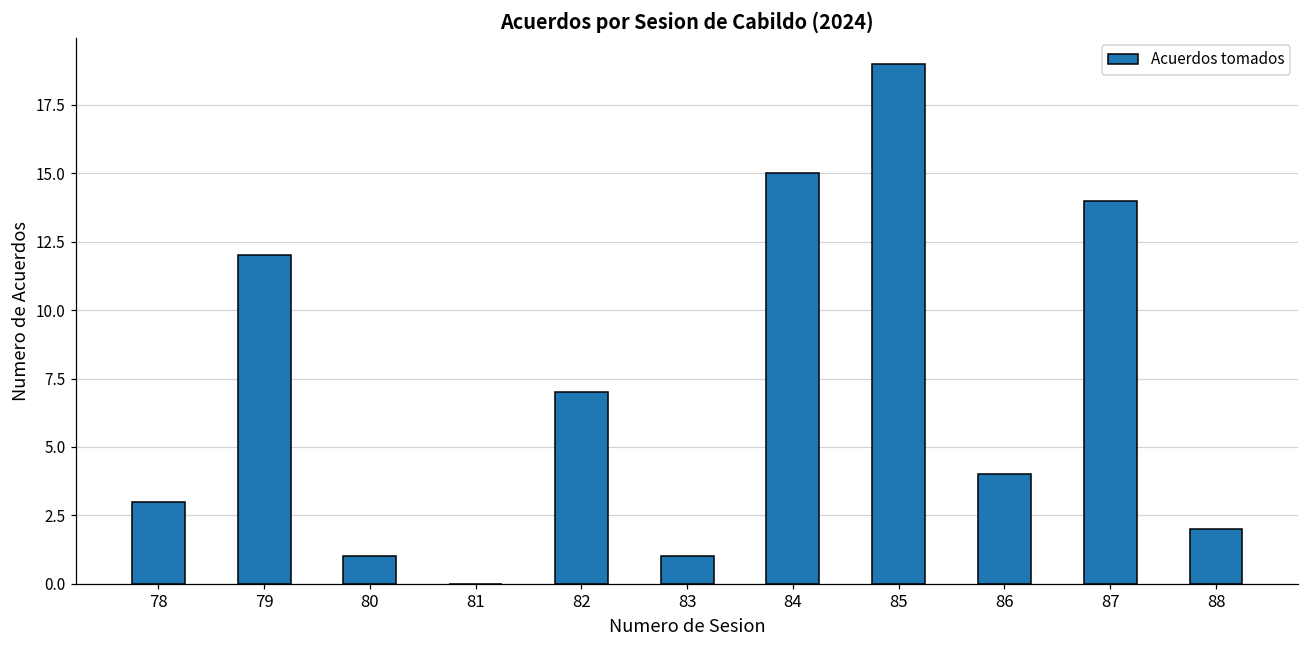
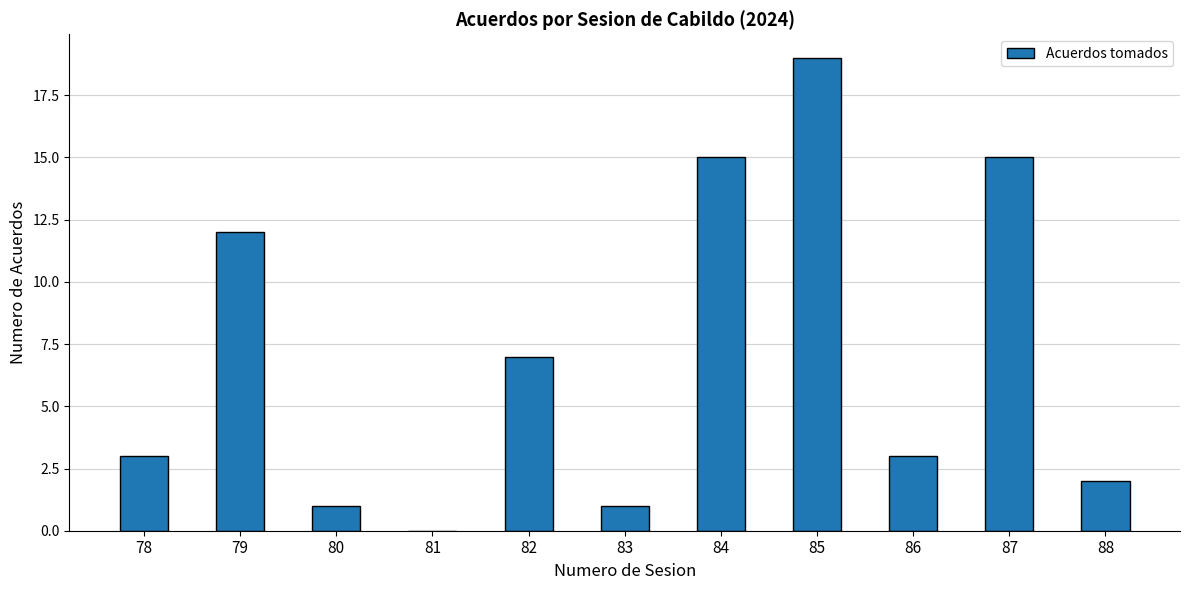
86: 4 -> 3
87: 14 -> 15
